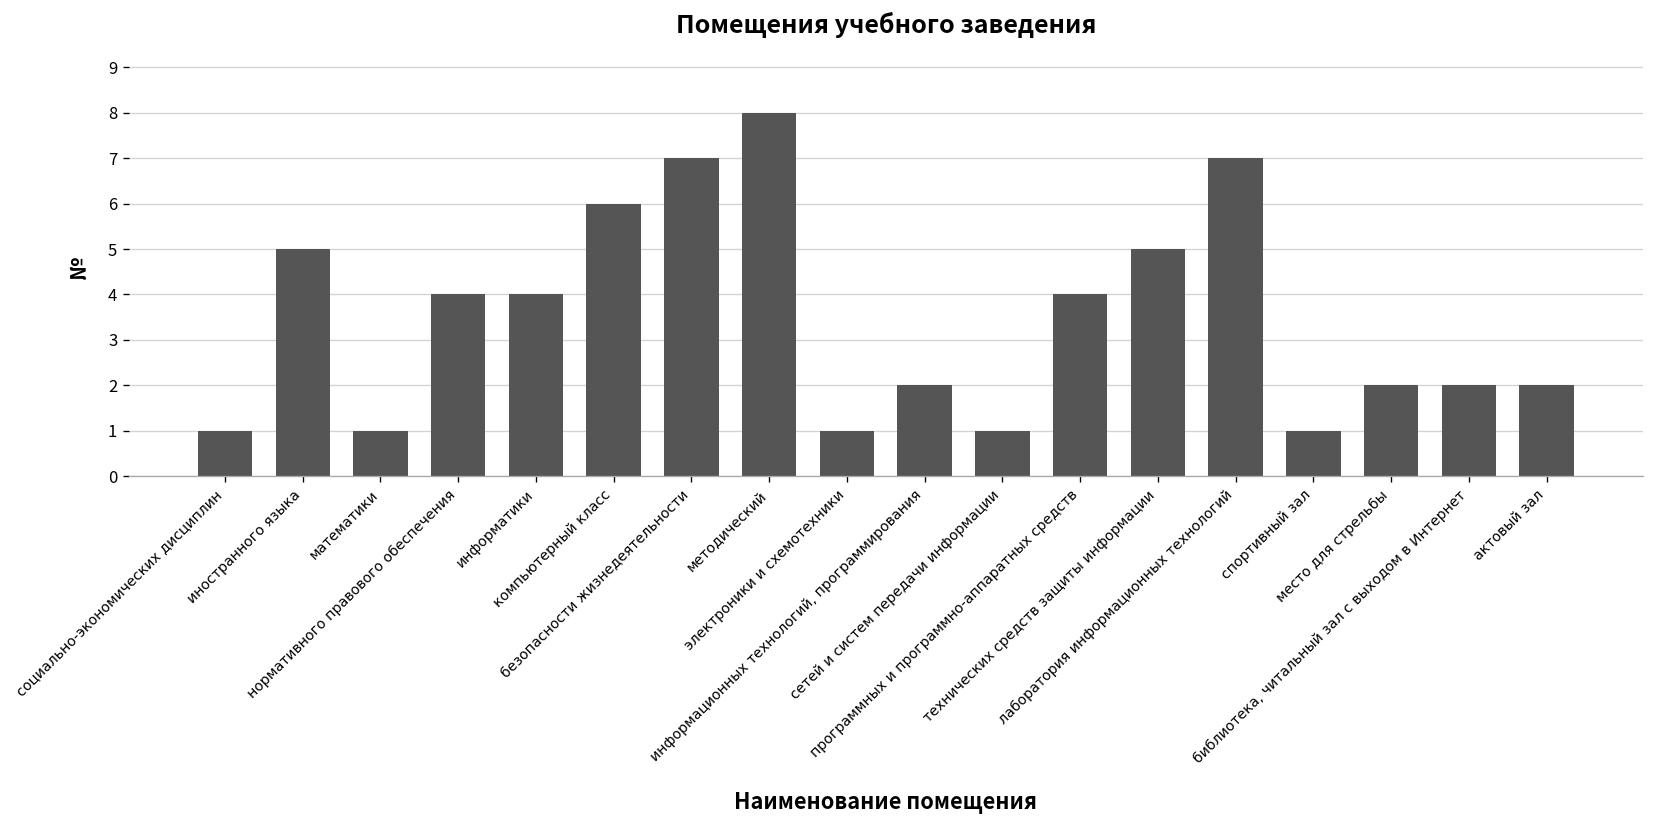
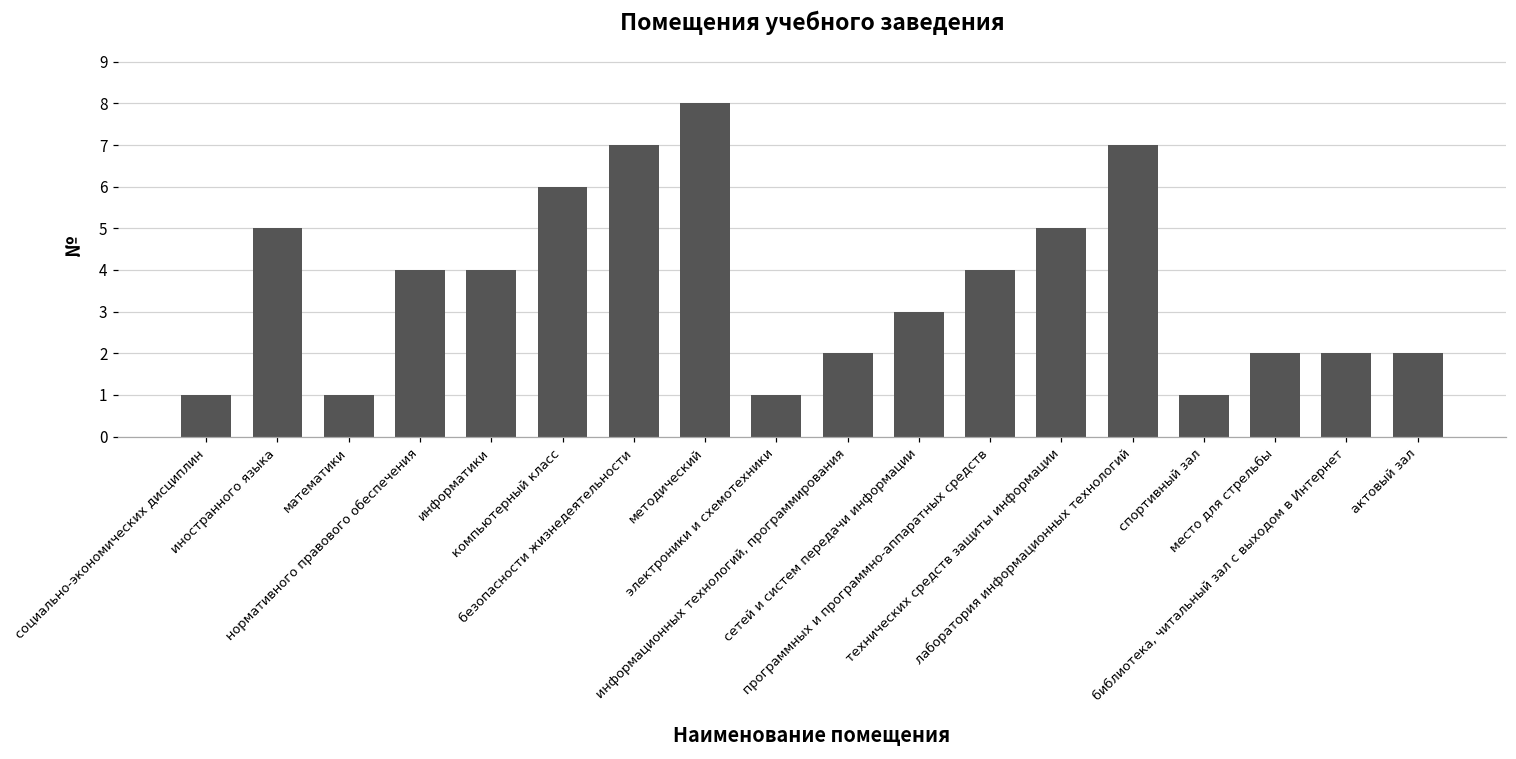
сетей и систем передачи информации: 1 -> 3
